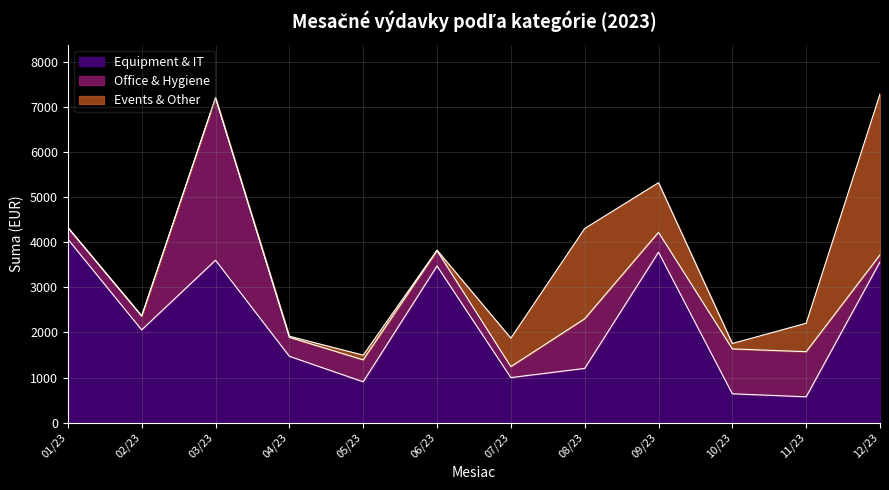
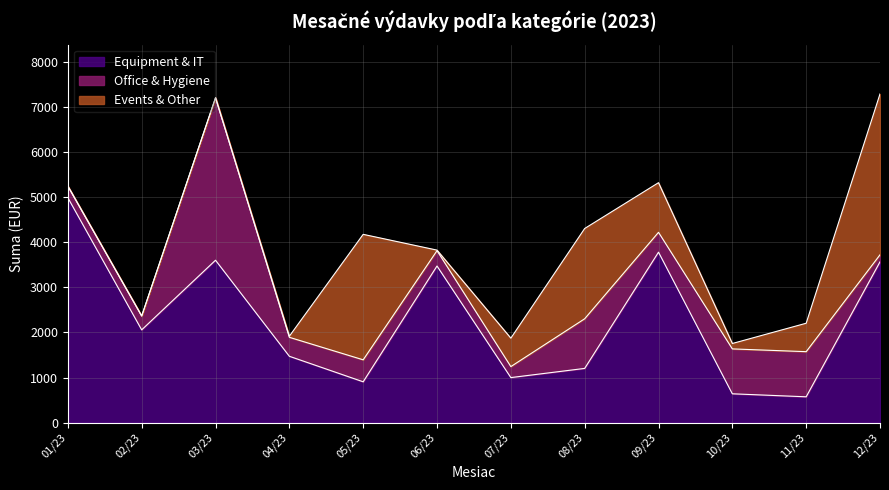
Equipment & IT, 01/23: 4100 -> 5000
Events & Other, 05/23: 100 -> 2800
